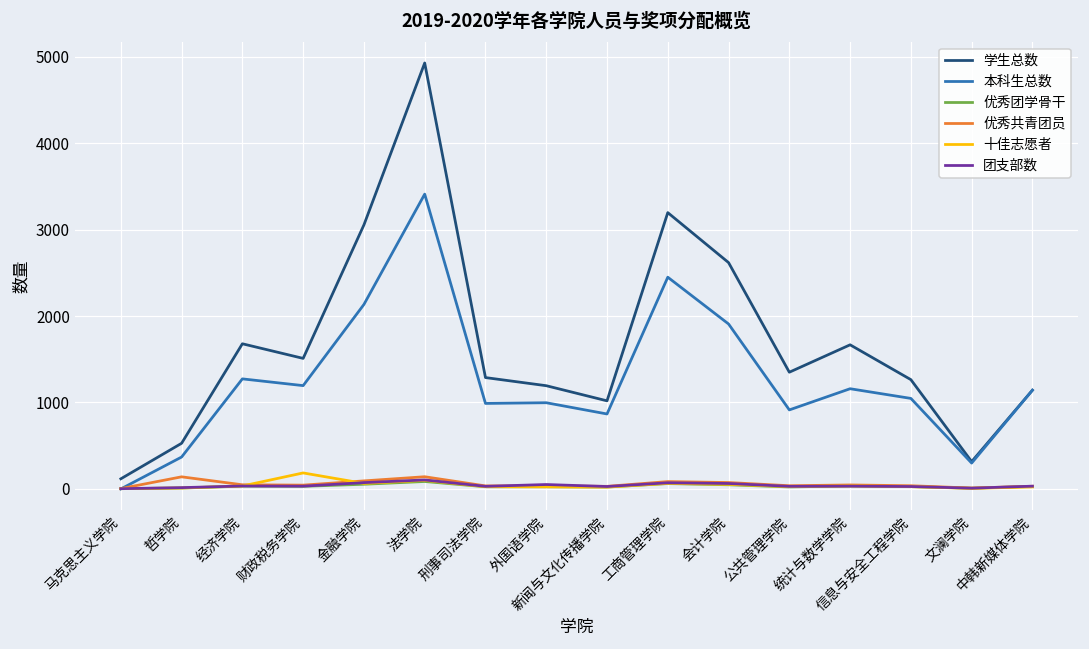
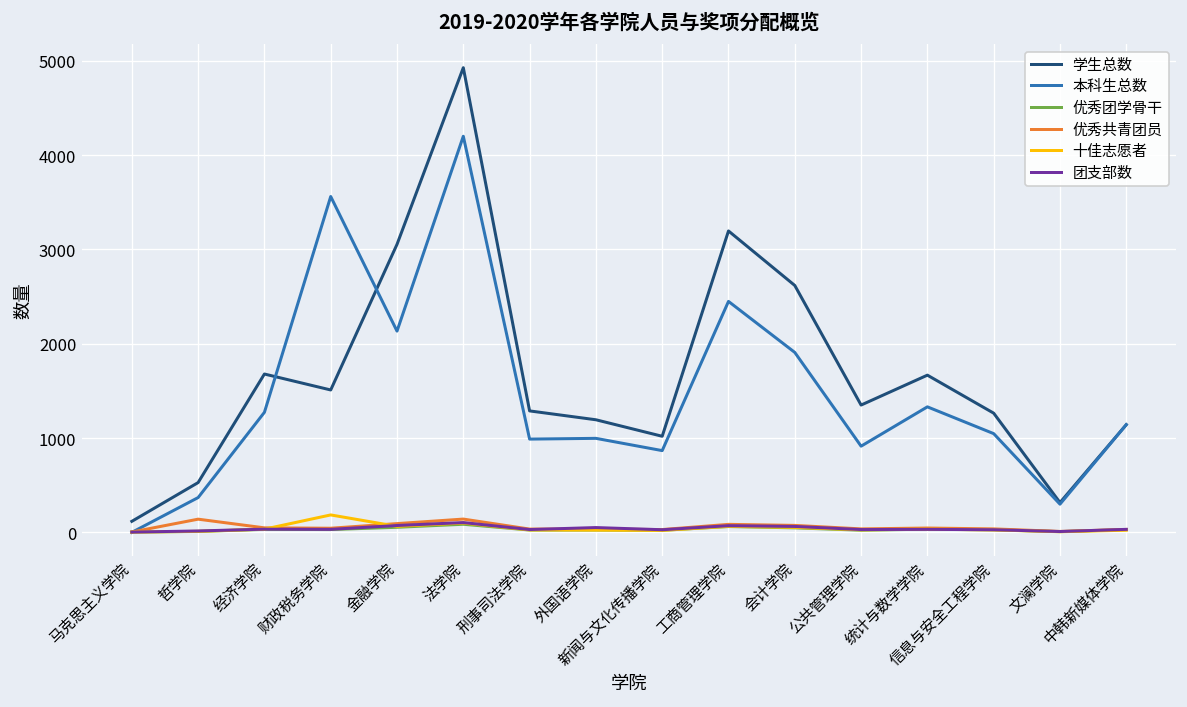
本科生总数, 财政税务学院: 1200 -> 3600
本科生总数, 法学院: 3400 -> 4200
本科生总数, 统计与数学学院: 1200 -> 1300
